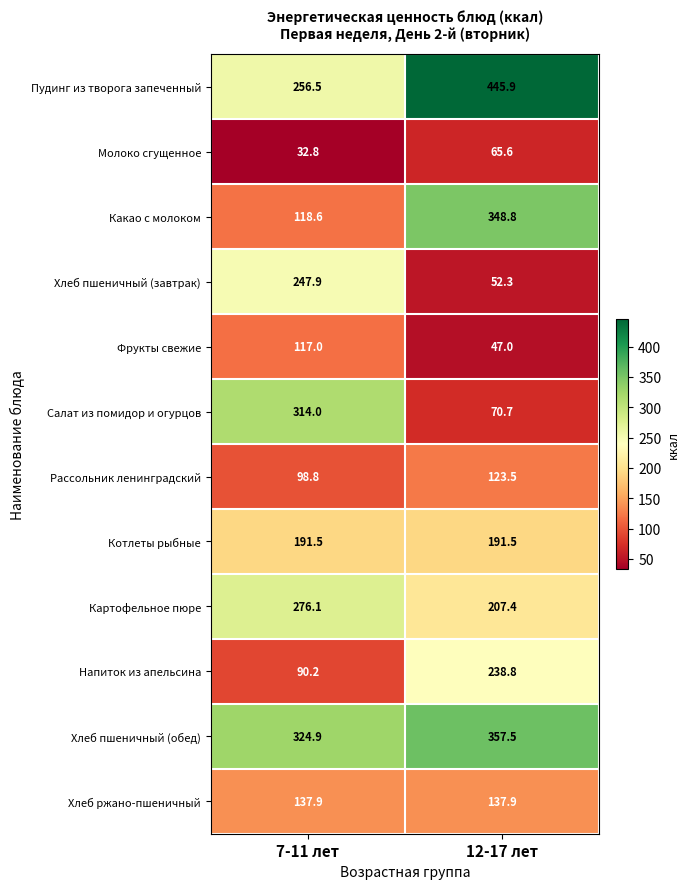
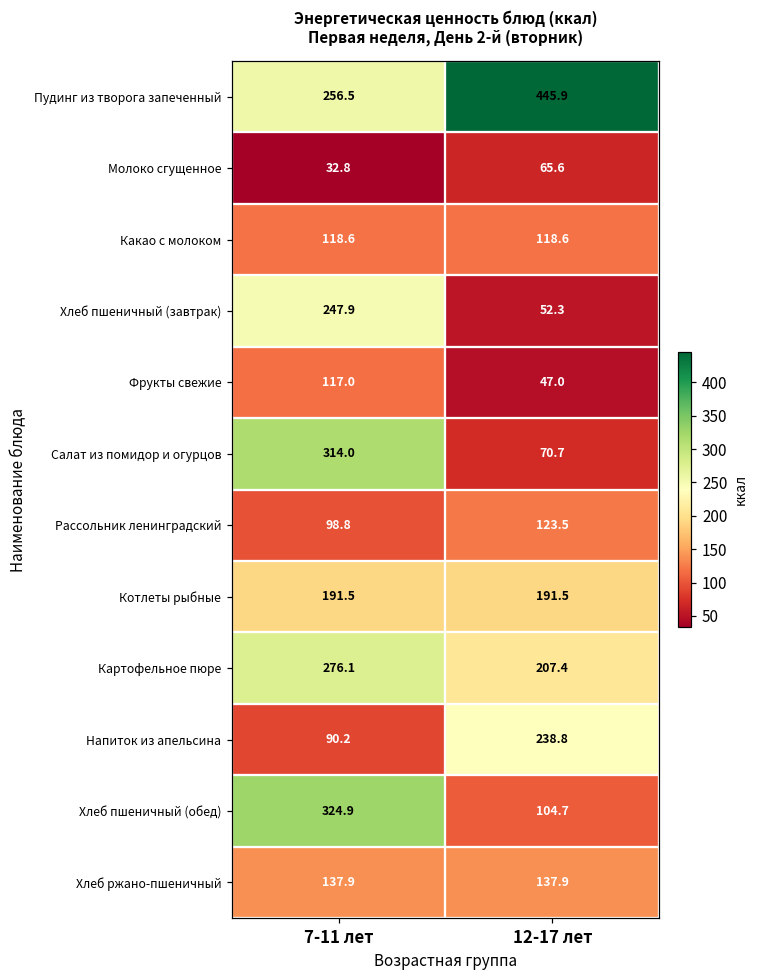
Какао с молоком, 12-17 лет: 348.8 -> 118.6
Хлеб пшеничный (обед), 12-17 лет: 357.5 -> 104.7
